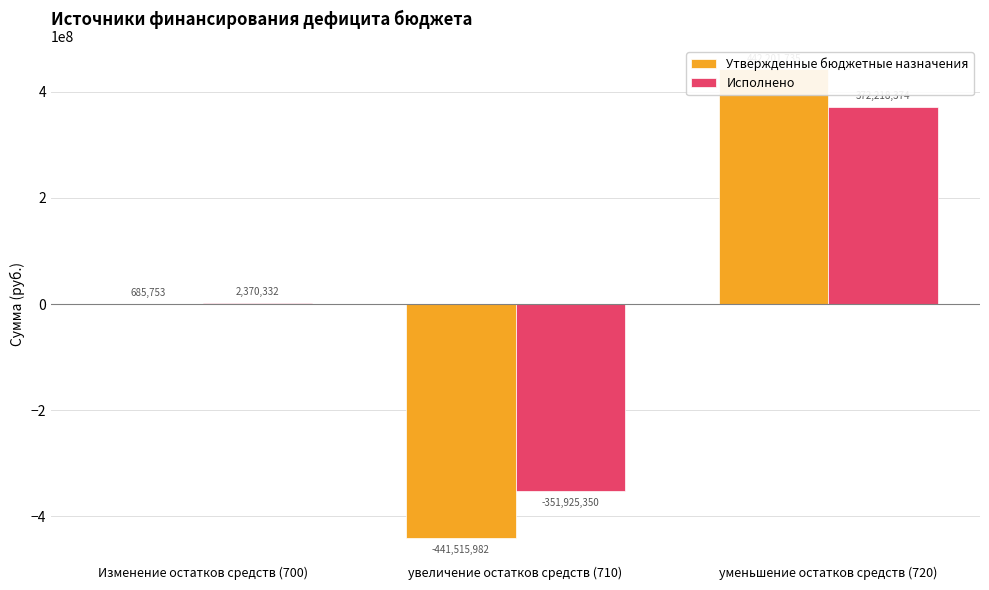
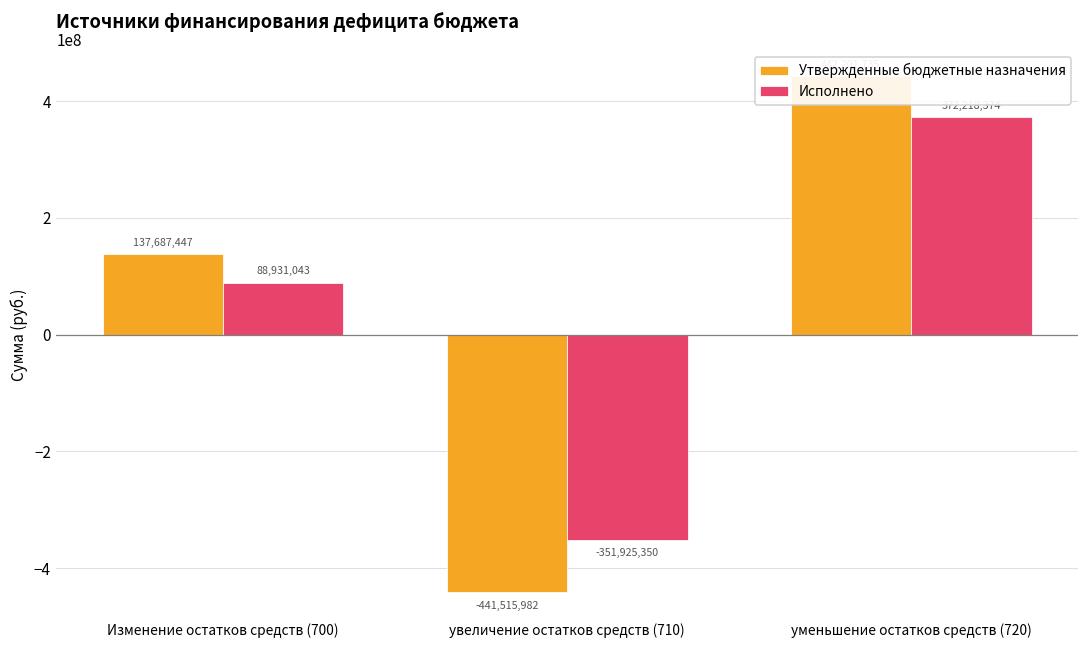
Утвержденные бюджетные назначения, Изменение остатков средств (700): 685,753 -> 137,687,447
Исполнено, Изменение остатков средств (700): 2,370,332 -> 88,931,043
